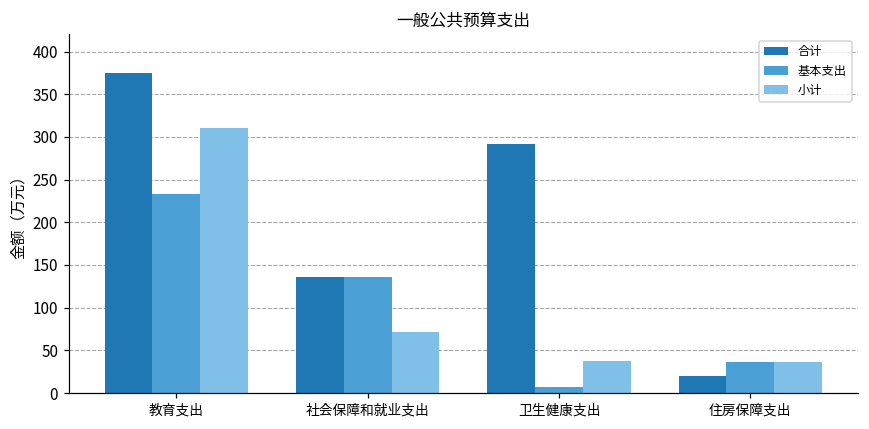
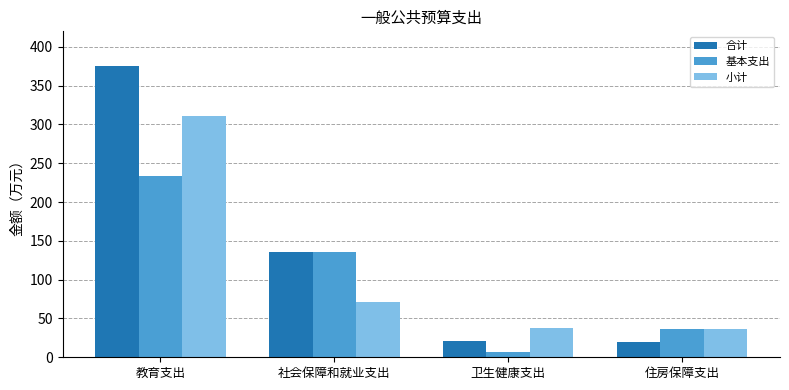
合计, 卫生健康支出: 290 -> 20
